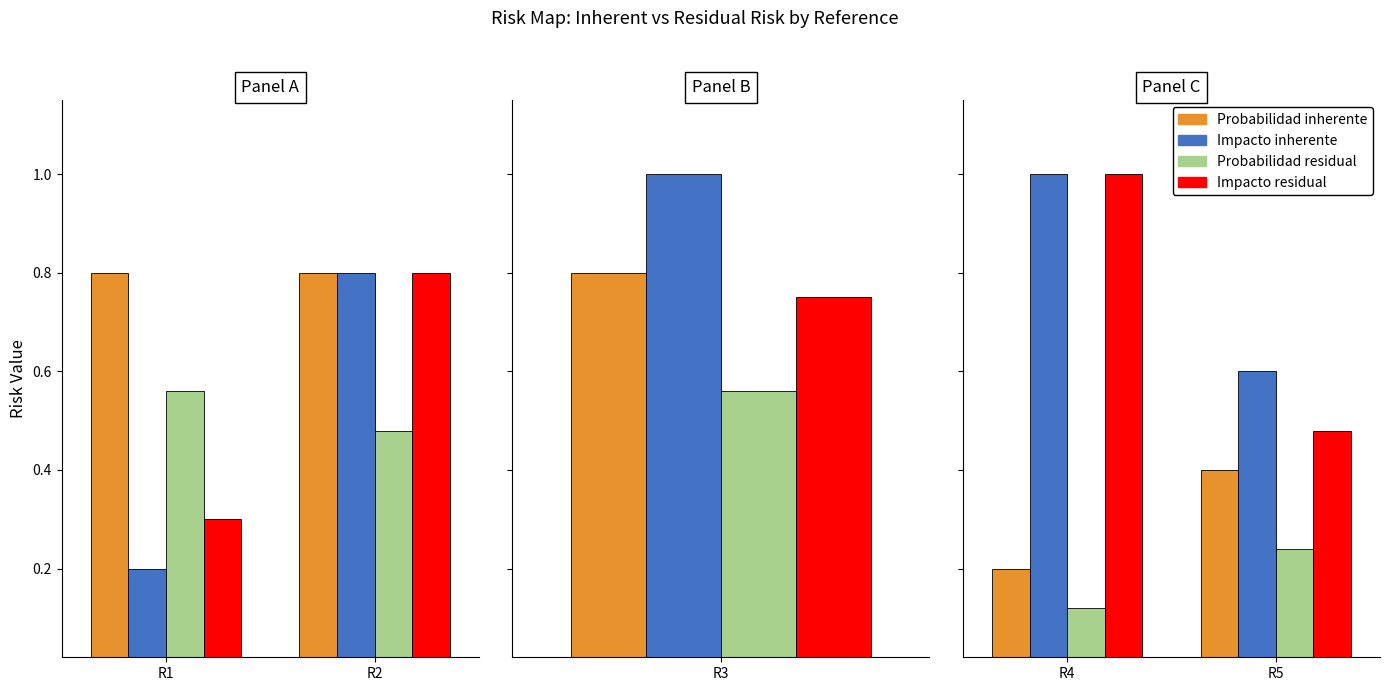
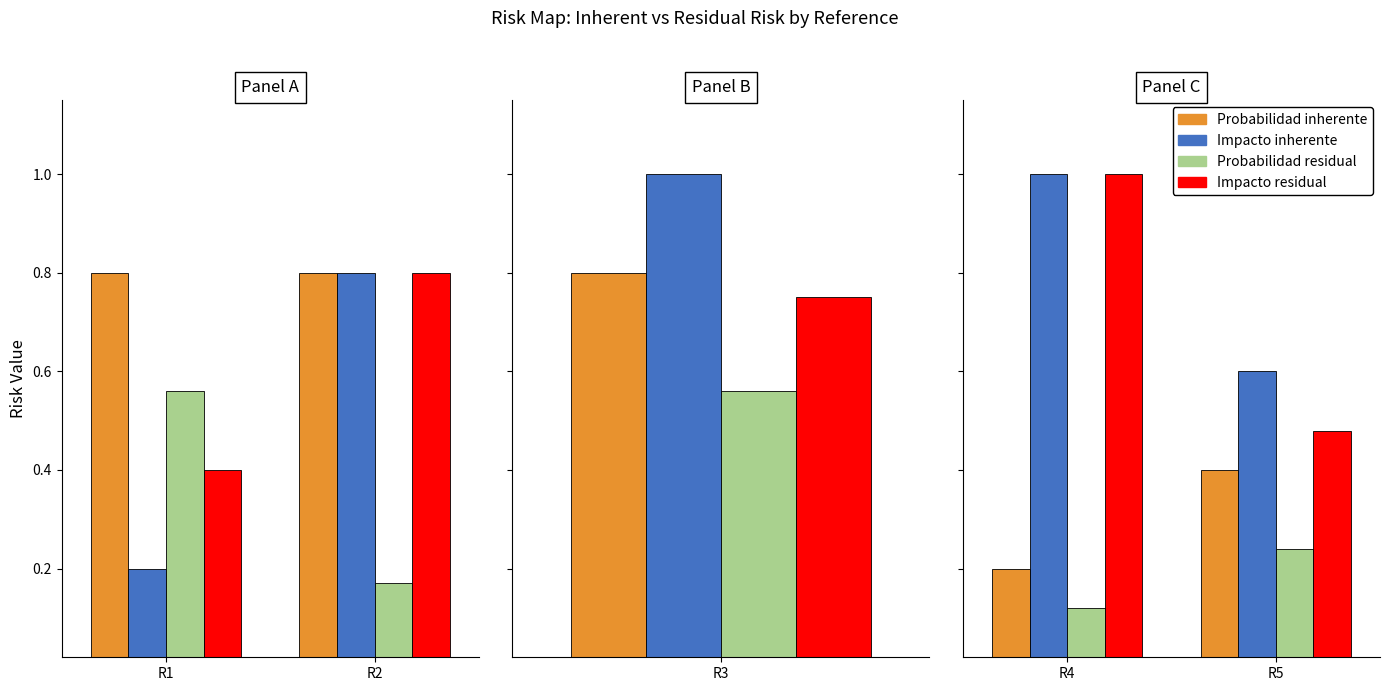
Panel A, Impacto residual, R1: 0.3 -> 0.4
Panel A, Probabilidad residual, R2: 0.48 -> 0.17
